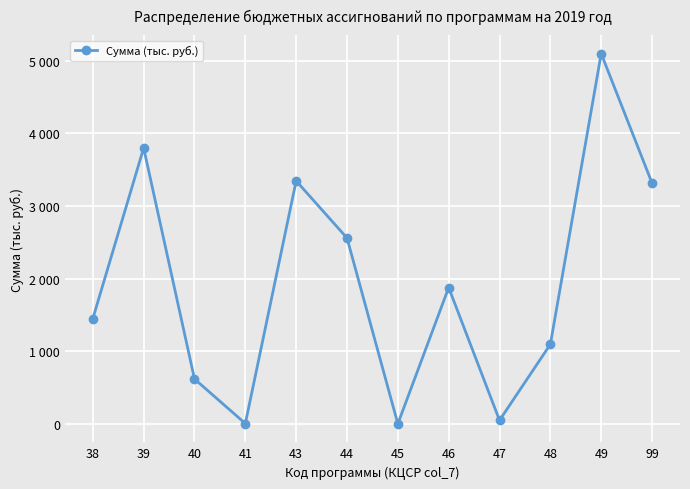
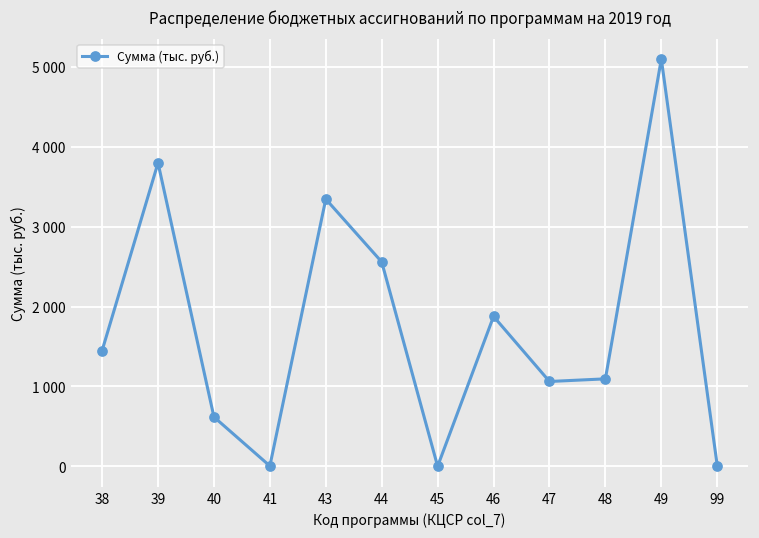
47: 0 -> 1100
99: 3300 -> 0
